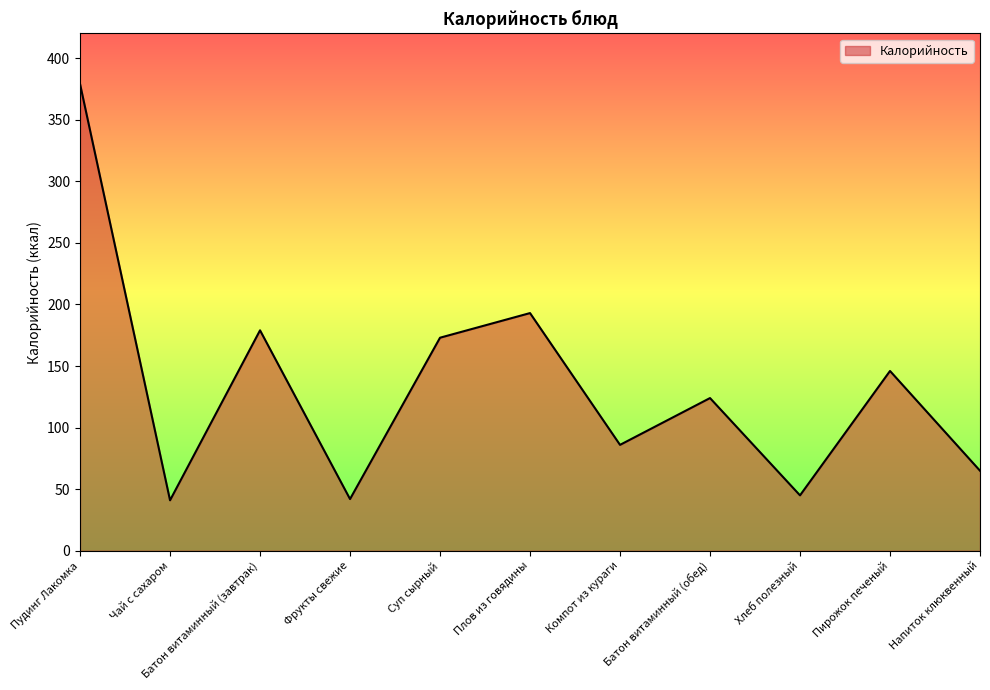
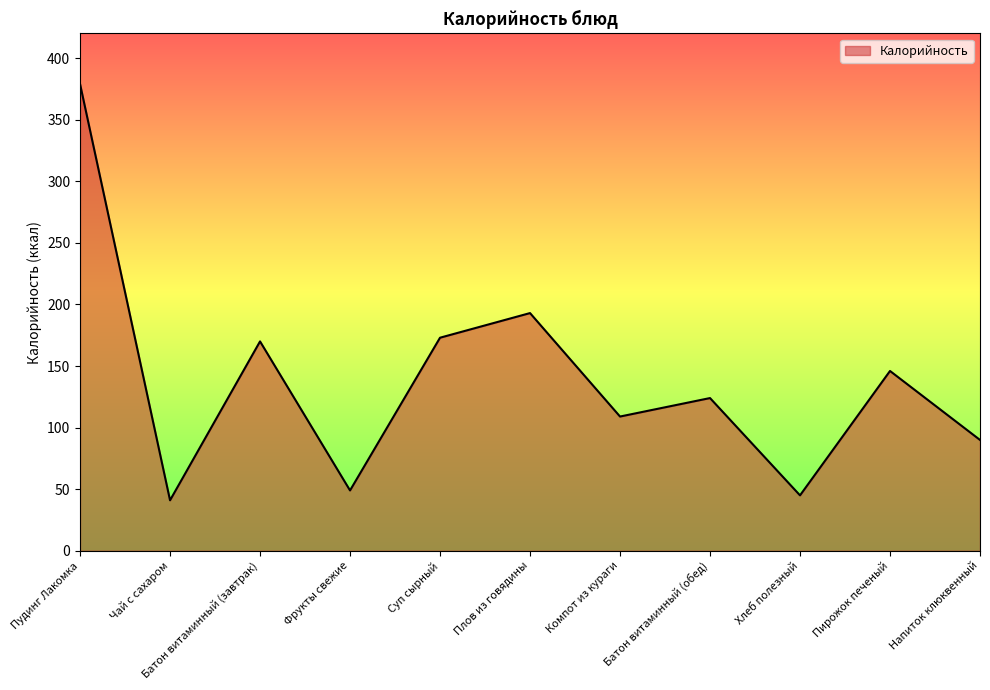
Батон витаминный (завтрак): 179 -> 170
Фрукты свежие: 42 -> 49
Компот из кураги: 86 -> 109
Напиток клюквенный: 65 -> 90
